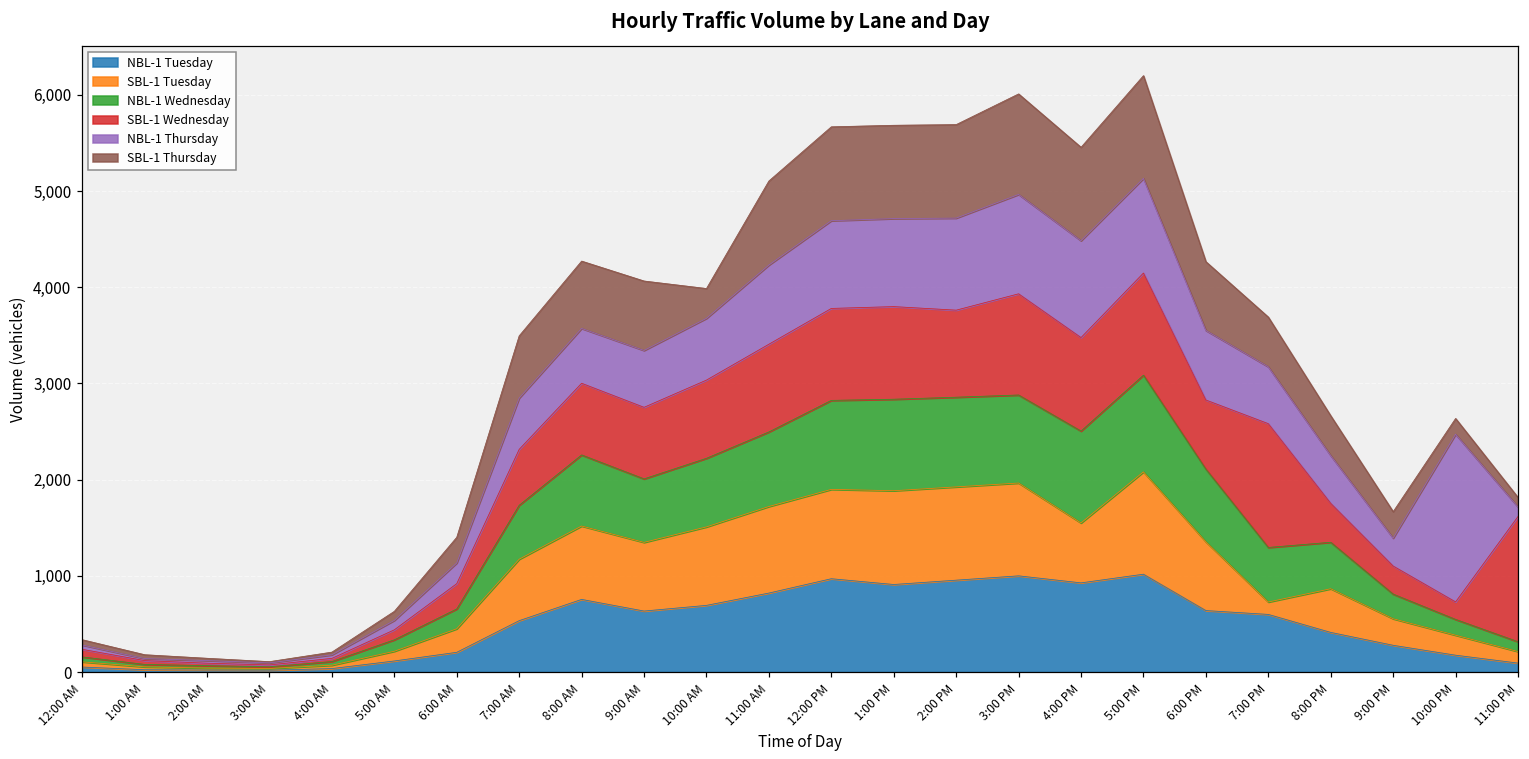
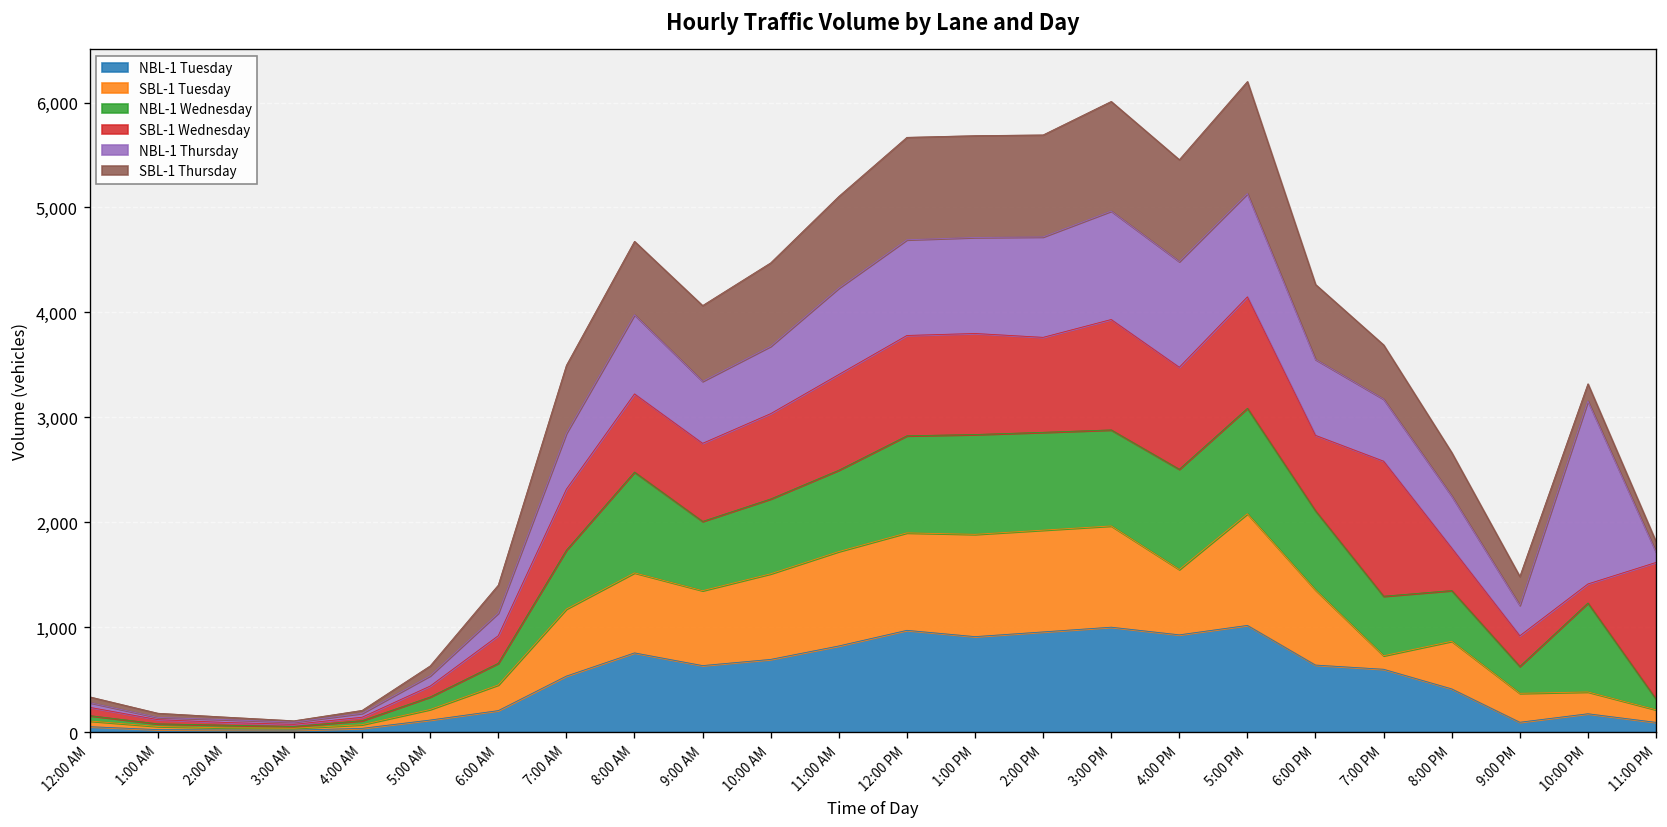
NBL-1 Wednesday, 8:00 AM: 700 -> 1,000
NBL-1 Thursday, 8:00 AM: 600 -> 800
SBL-1 Thursday, 10:00 AM: 300 -> 800
NBL-1 Tuesday, 9:00 PM: 300 -> 100
NBL-1 Wednesday, 10:00 PM: 200 -> 800
